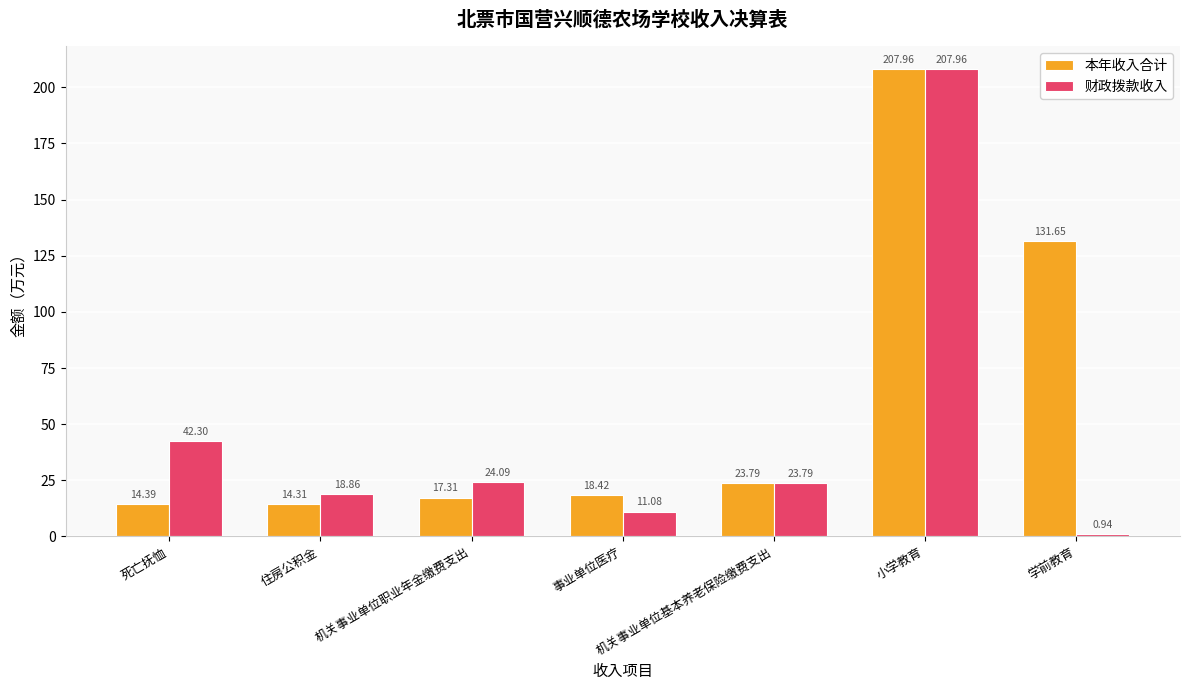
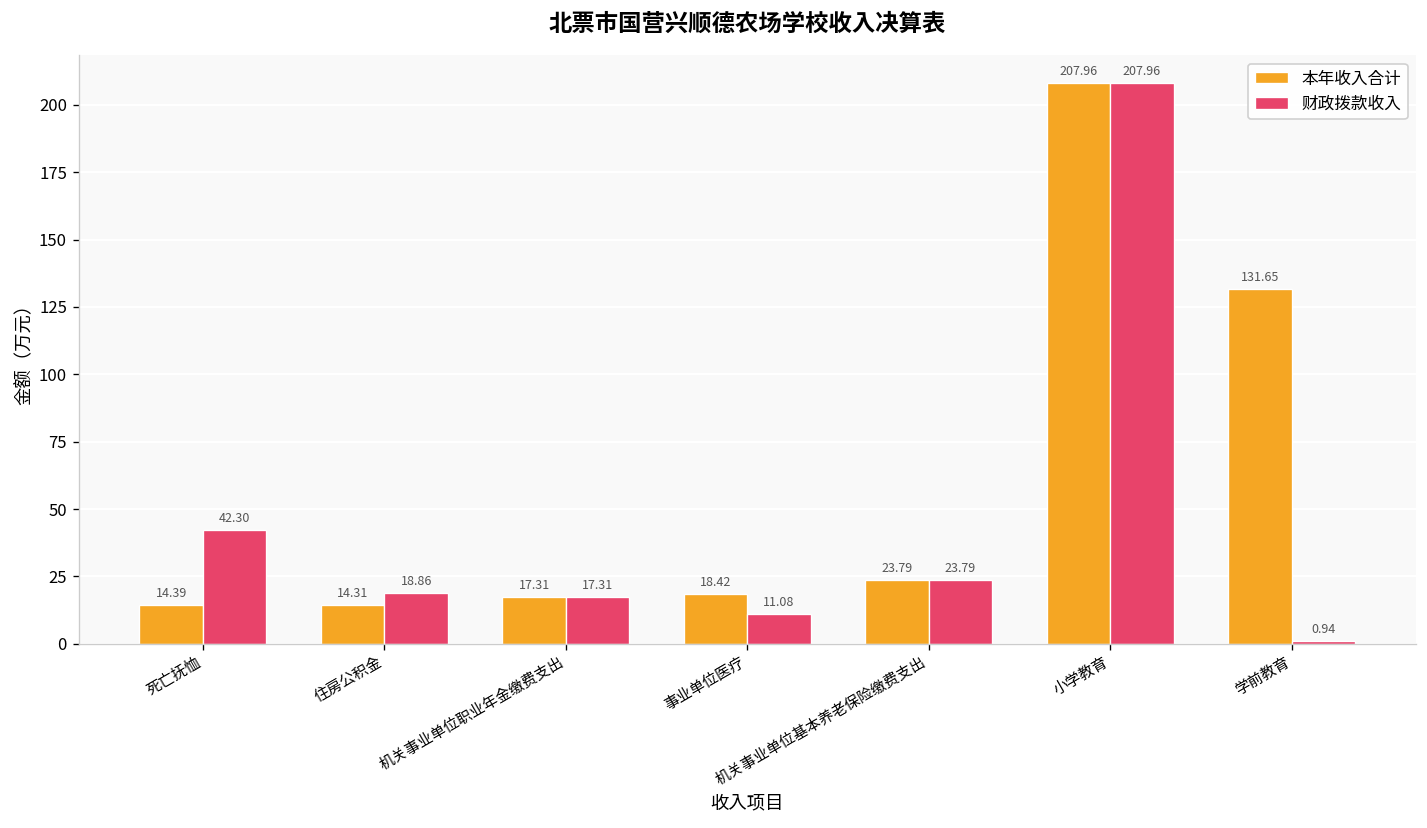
财政拨款收入, 机关事业单位职业年金缴费支出: 24.09 -> 17.31
